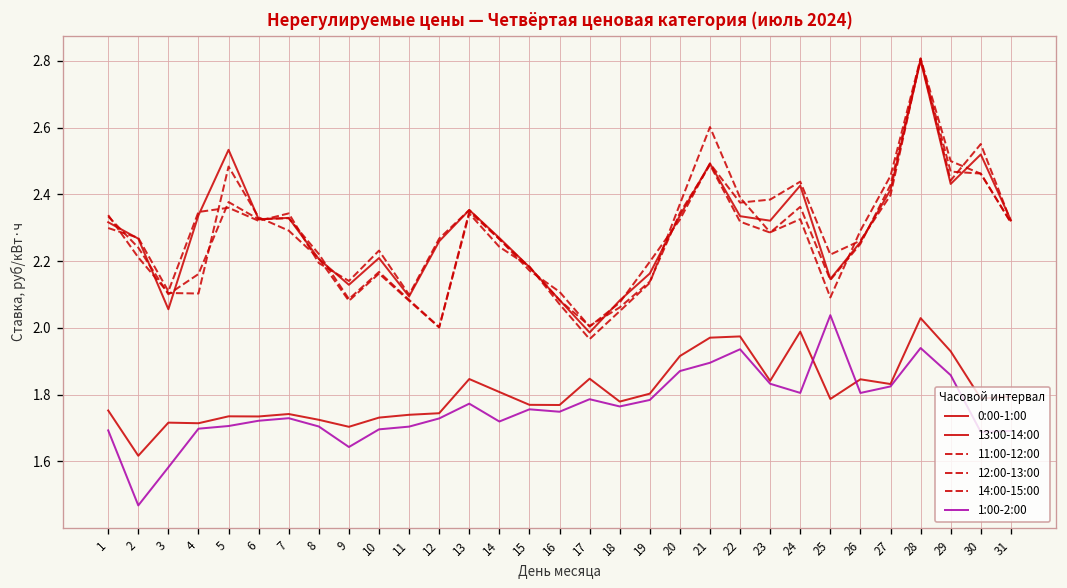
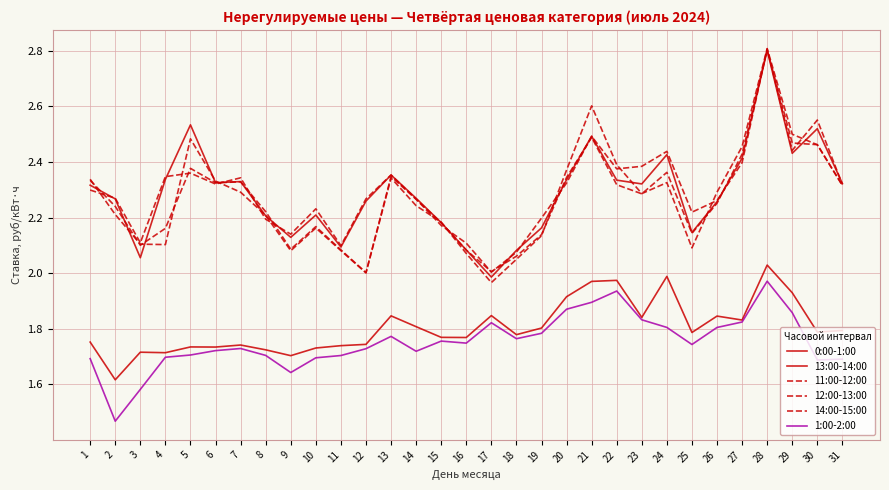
1:00-2:00, 17: 1.79 -> 1.82
1:00-2:00, 25: 2.04 -> 1.74
1:00-2:00, 28: 1.94 -> 1.97
